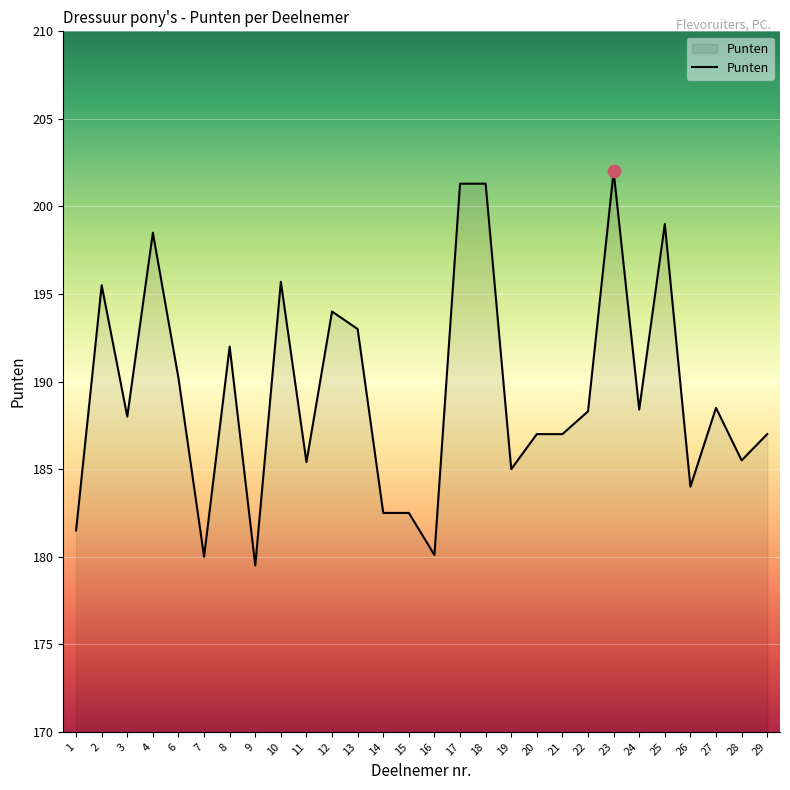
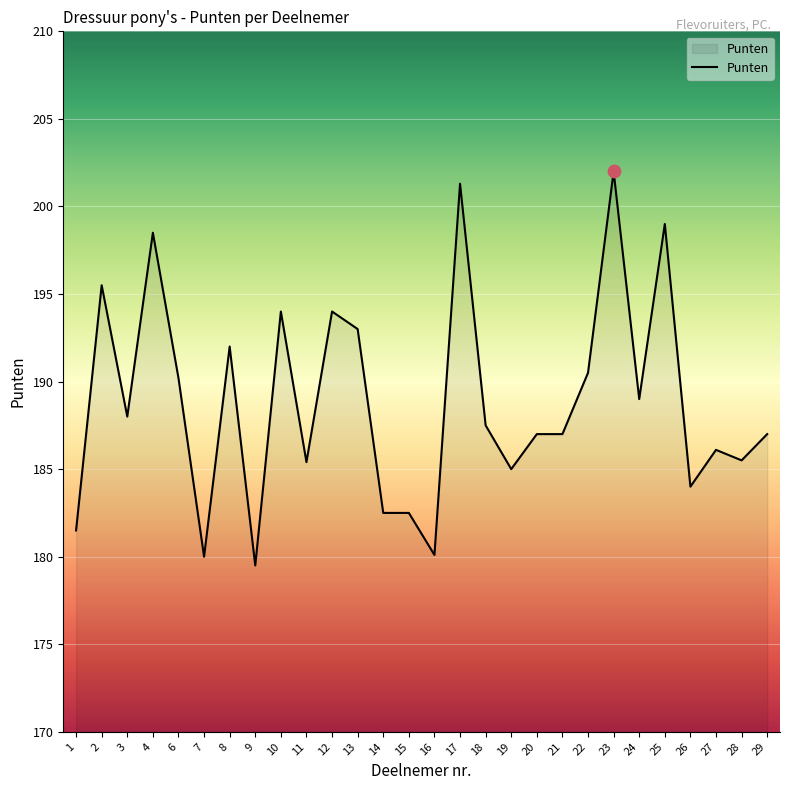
Punten, 10: 195.7 -> 194.0
Punten, 18: 201.3 -> 187.5
Punten, 22: 188.3 -> 190.5
Punten, 24: 188.4 -> 189.0
Punten, 27: 188.5 -> 186.1
